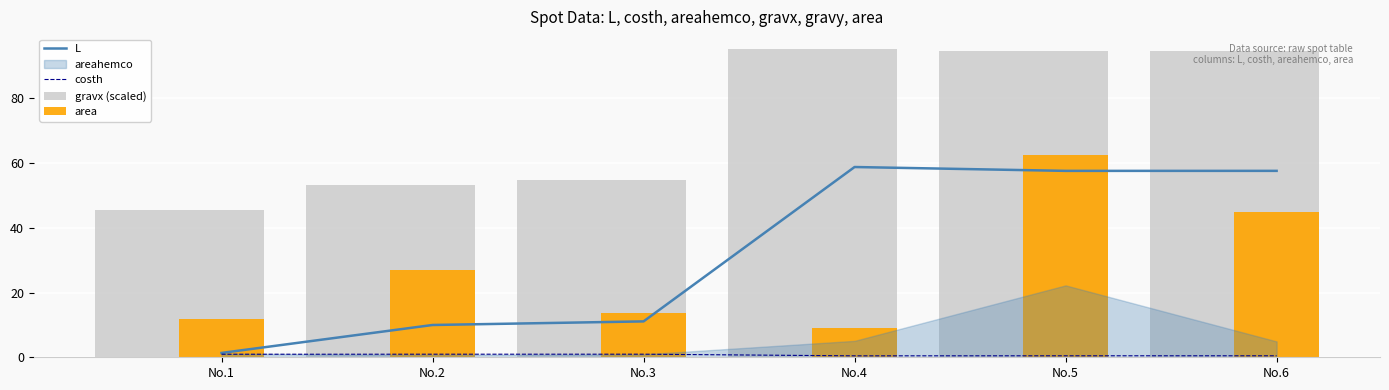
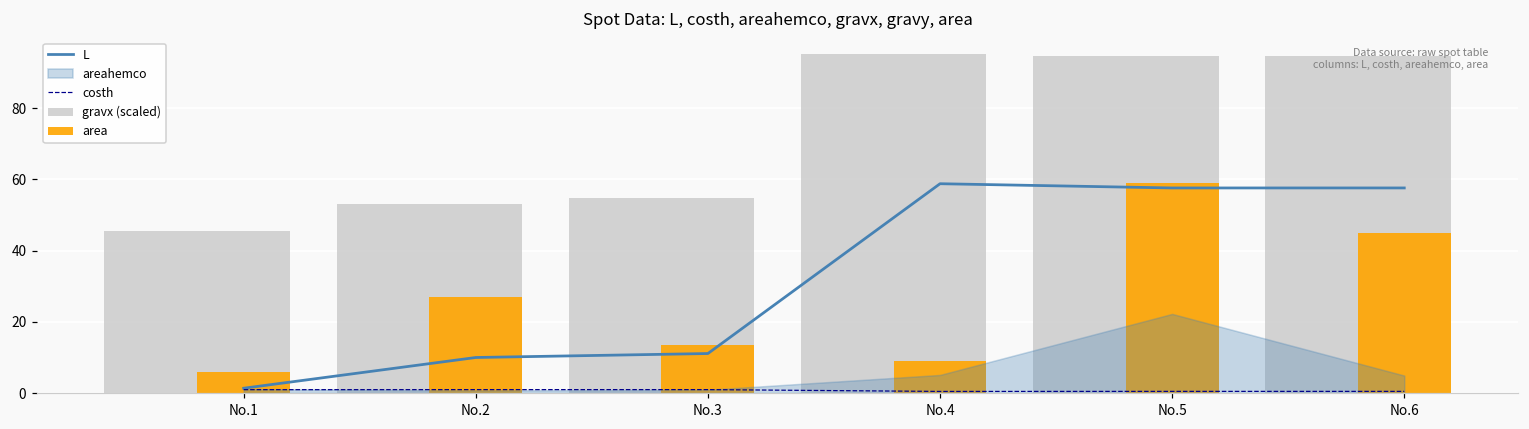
area, No.1: 12 -> 6
area, No.5: 63 -> 59
